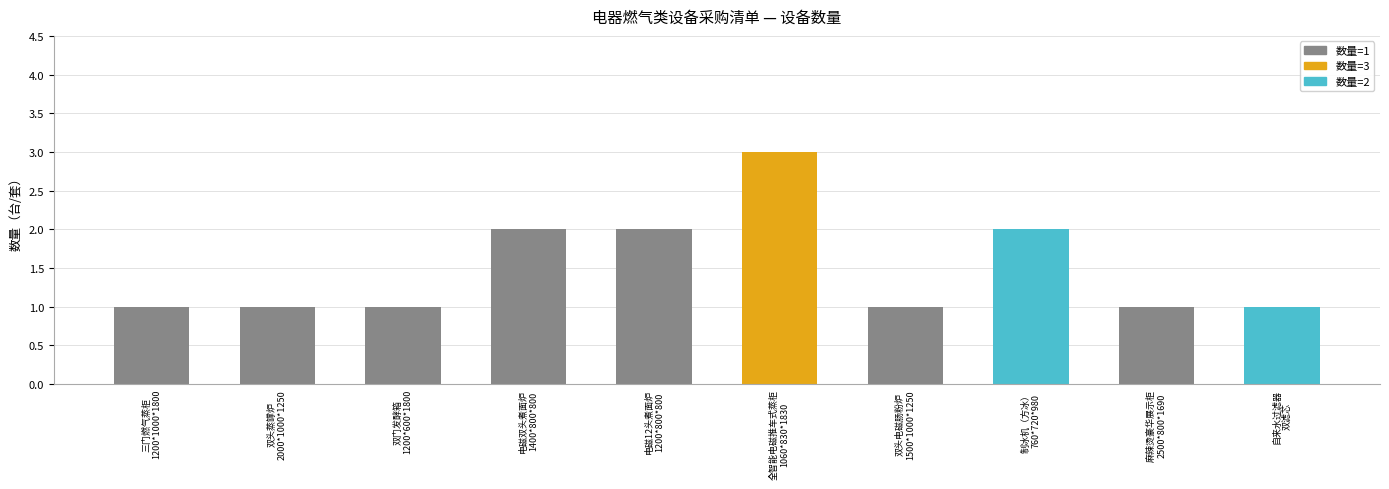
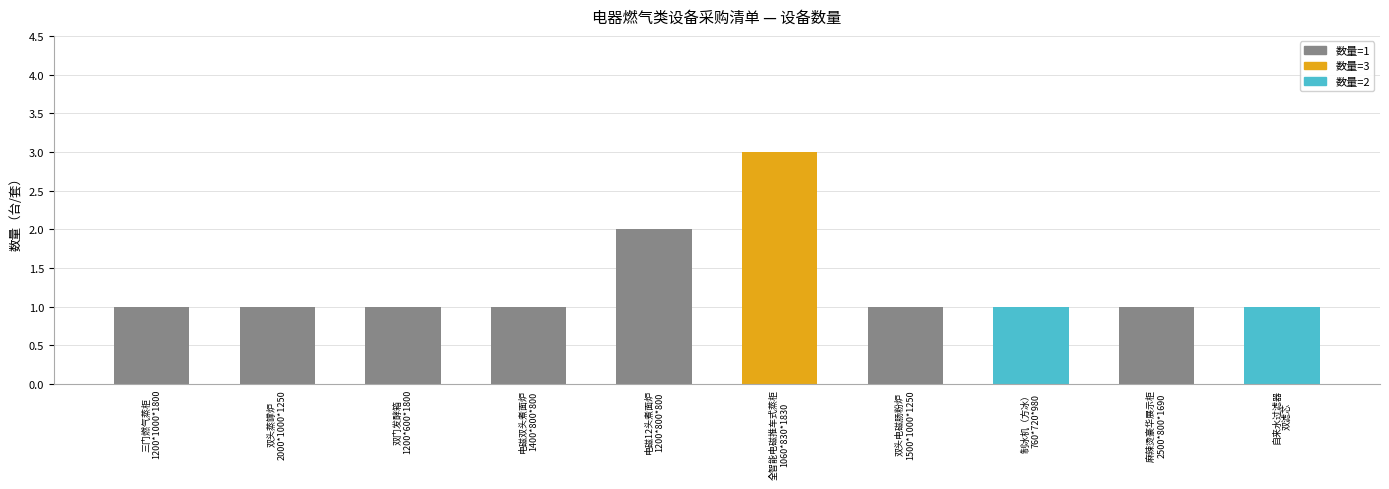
电磁双头煮面炉 1400*800*800: 2 -> 1
制冰机（方冰） 760*720*980: 2 -> 1
